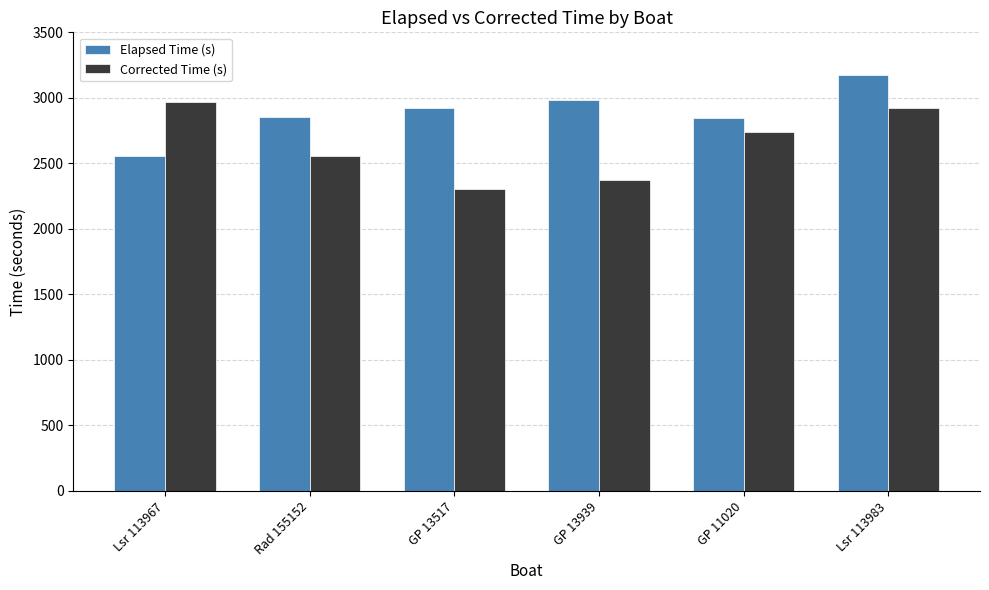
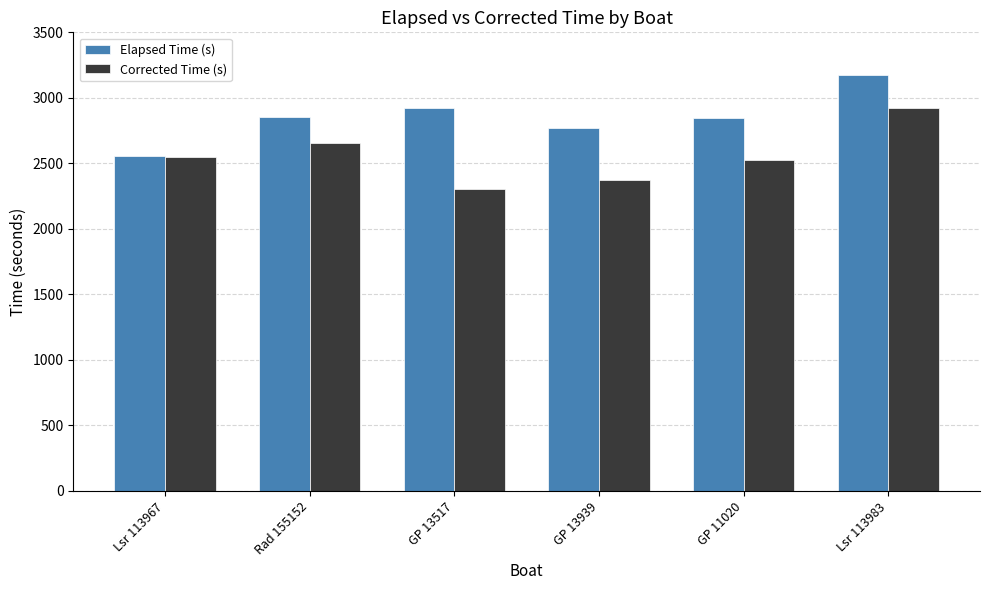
Corrected Time (s), Lsr 113967: 2970 -> 2550
Corrected Time (s), Rad 155152: 2560 -> 2660
Elapsed Time (s), GP 13939: 2980 -> 2770
Corrected Time (s), GP 11020: 2740 -> 2530
